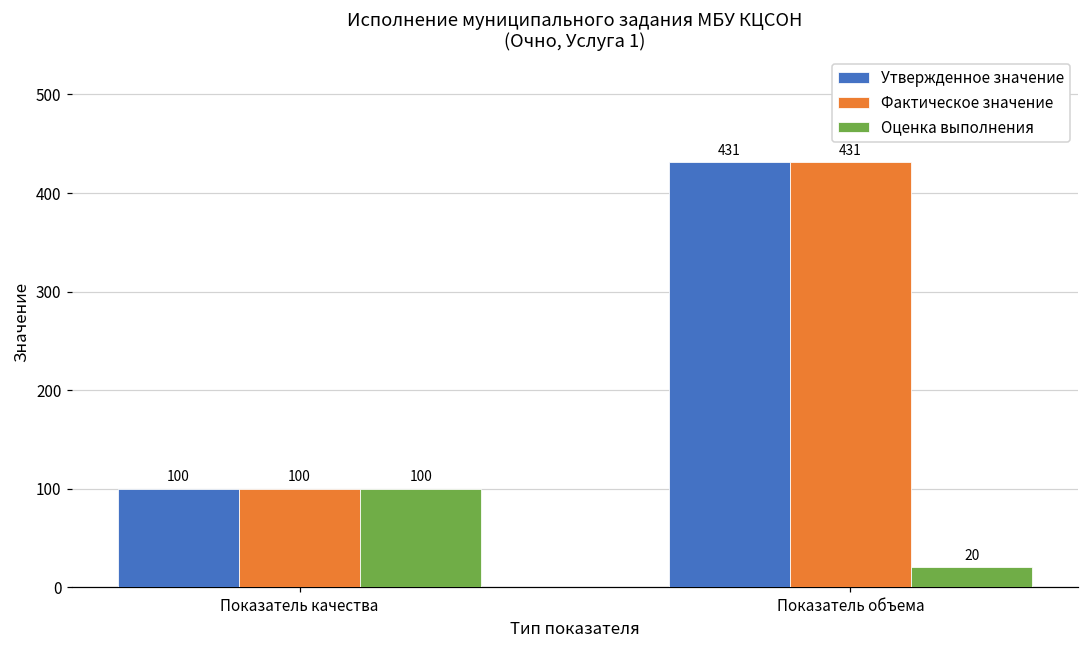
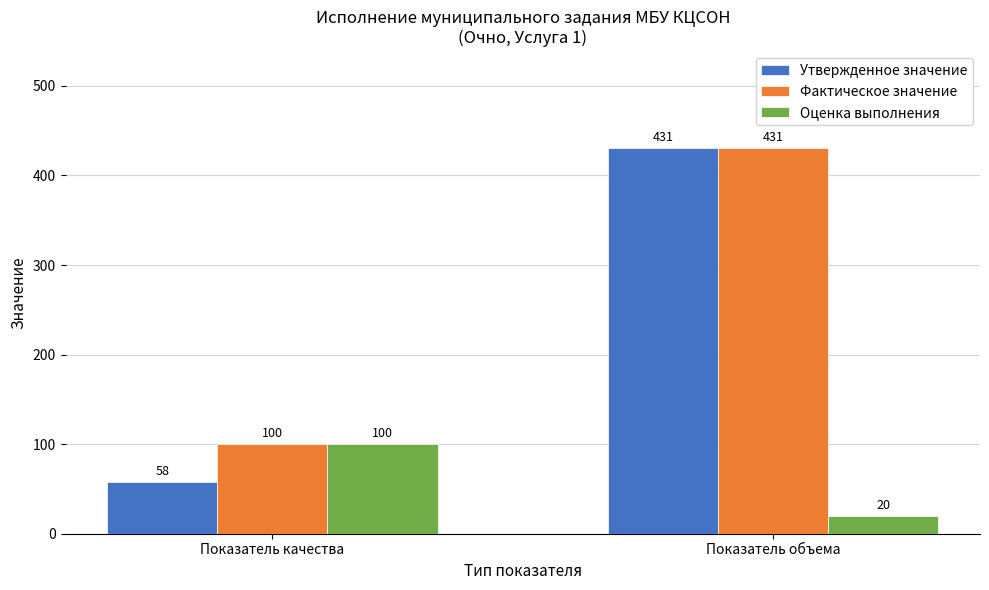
Утвержденное значение, Показатель качества: 100 -> 58
